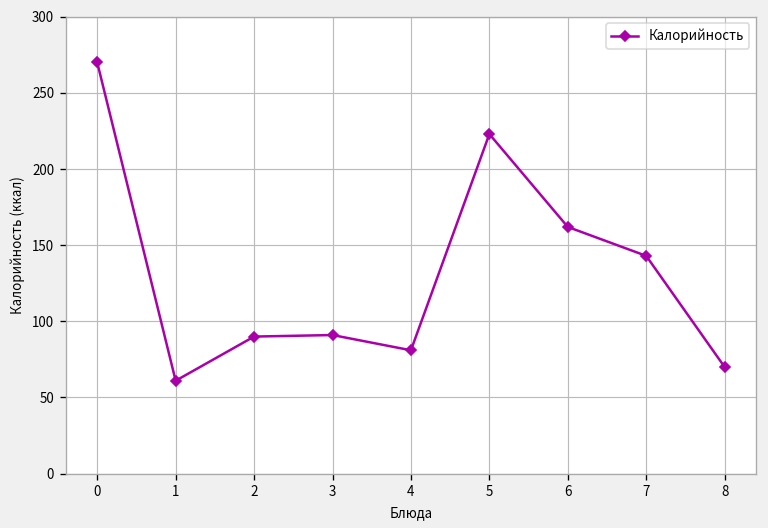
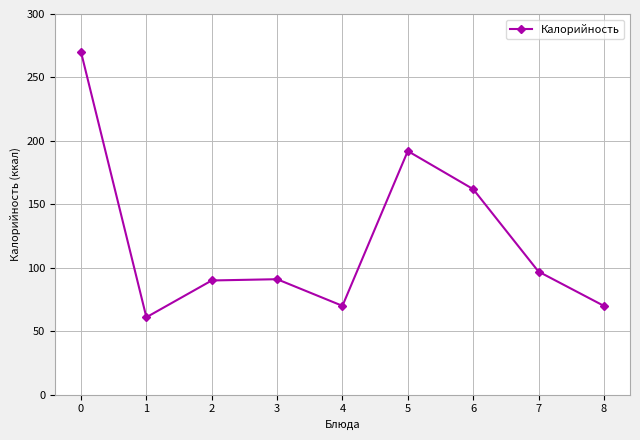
4: 81 -> 70
5: 223 -> 192
7: 143 -> 97
